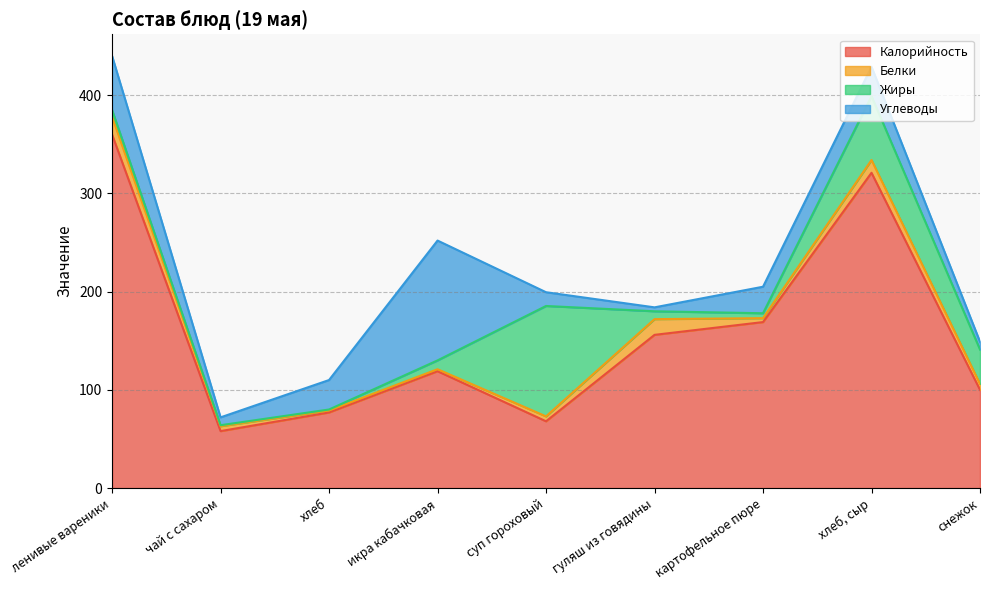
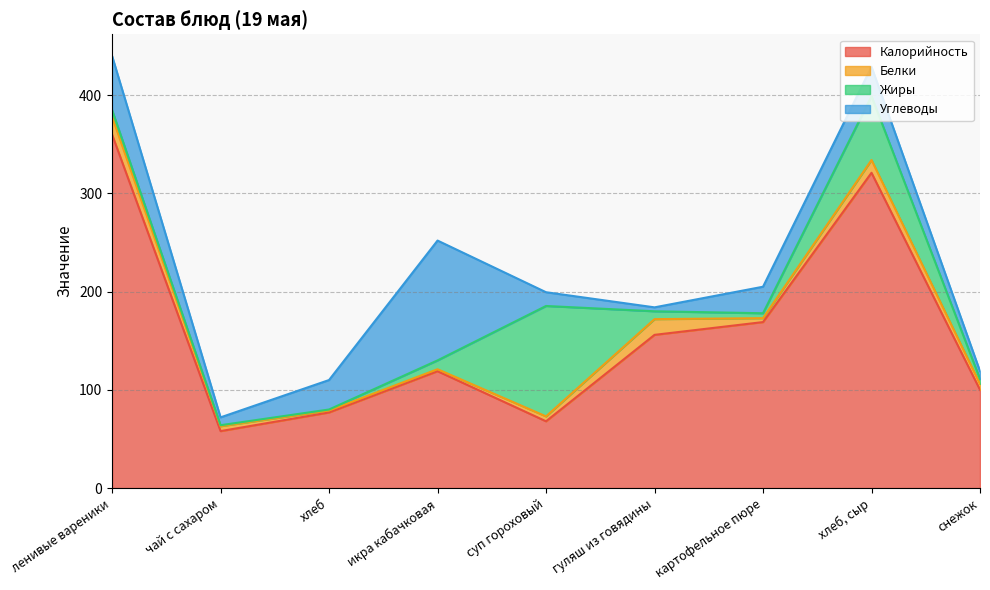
Жиры, снежок: 40 -> 10
